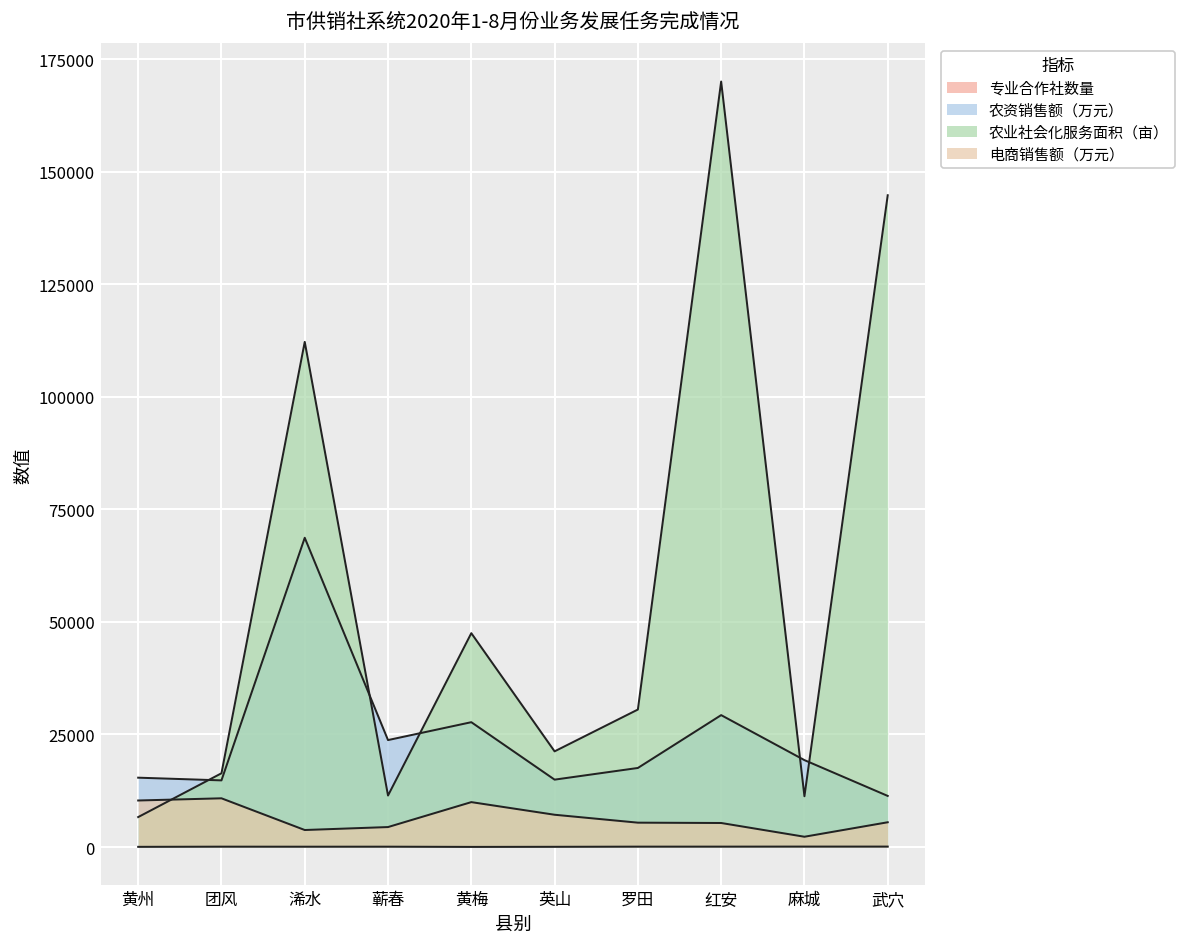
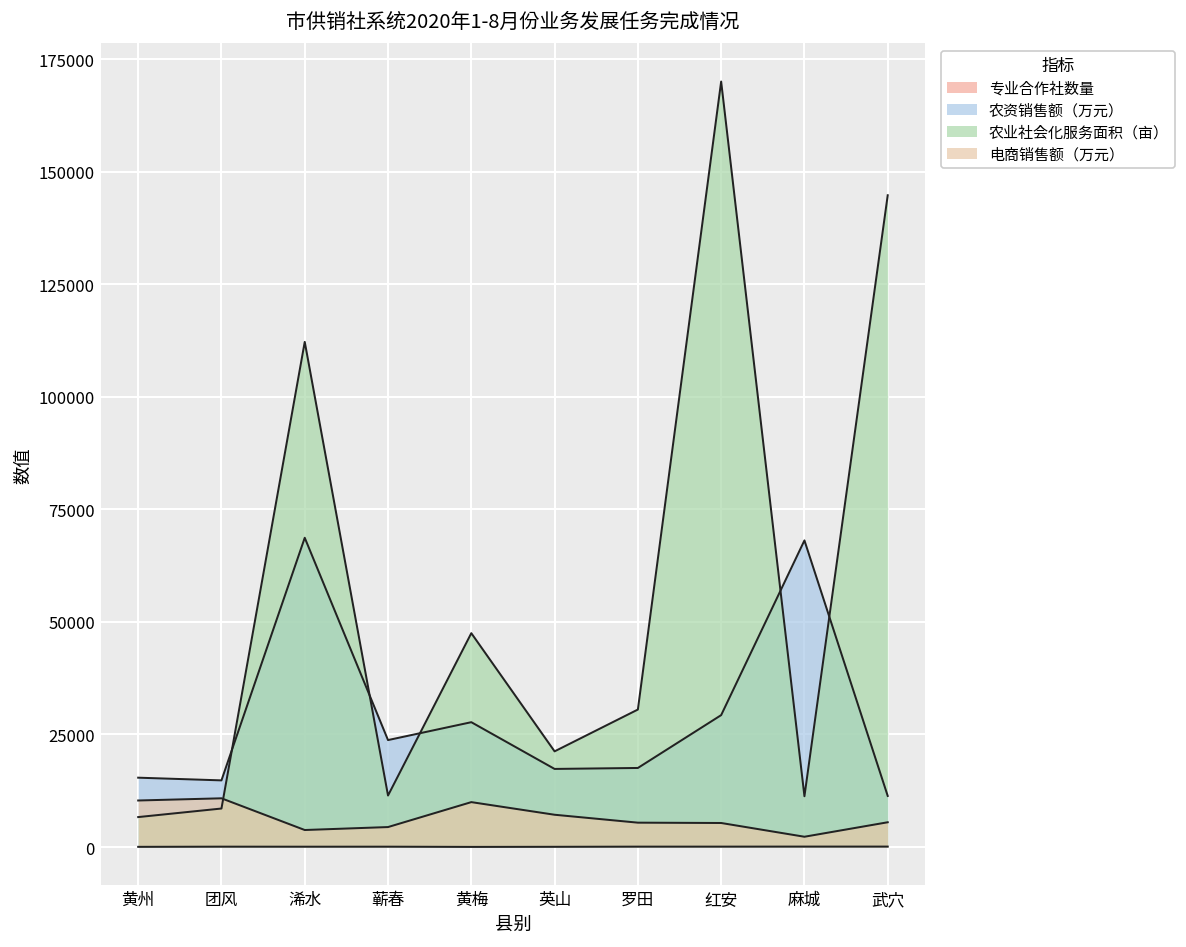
农业社会化服务面积（亩）, 团风: 16000 -> 9000
农资销售额（万元）, 英山: 15000 -> 17000
农资销售额（万元）, 麻城: 19000 -> 68000
